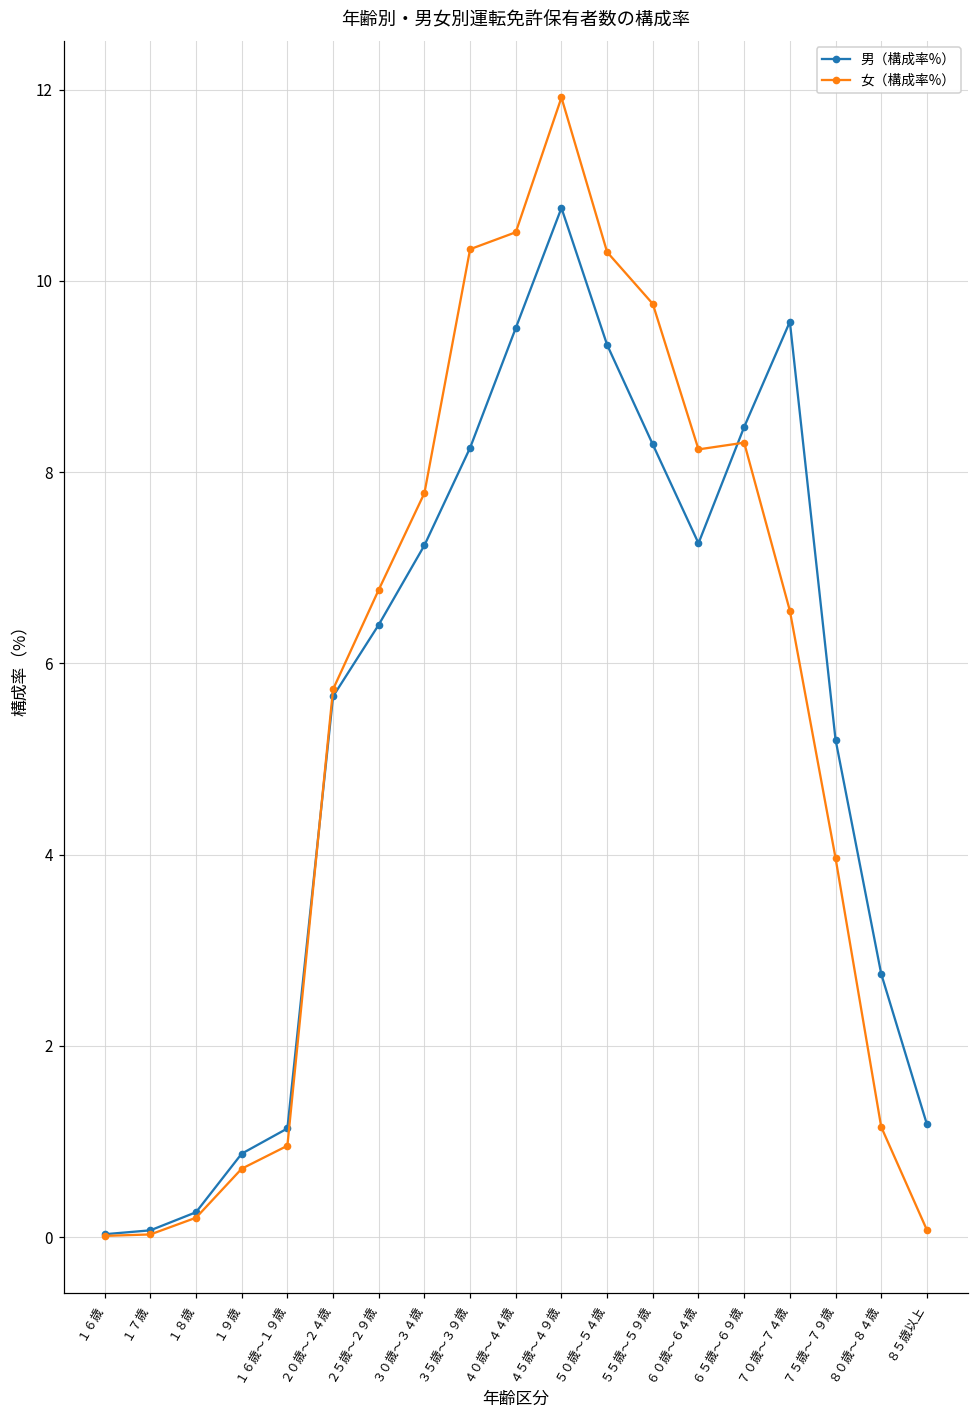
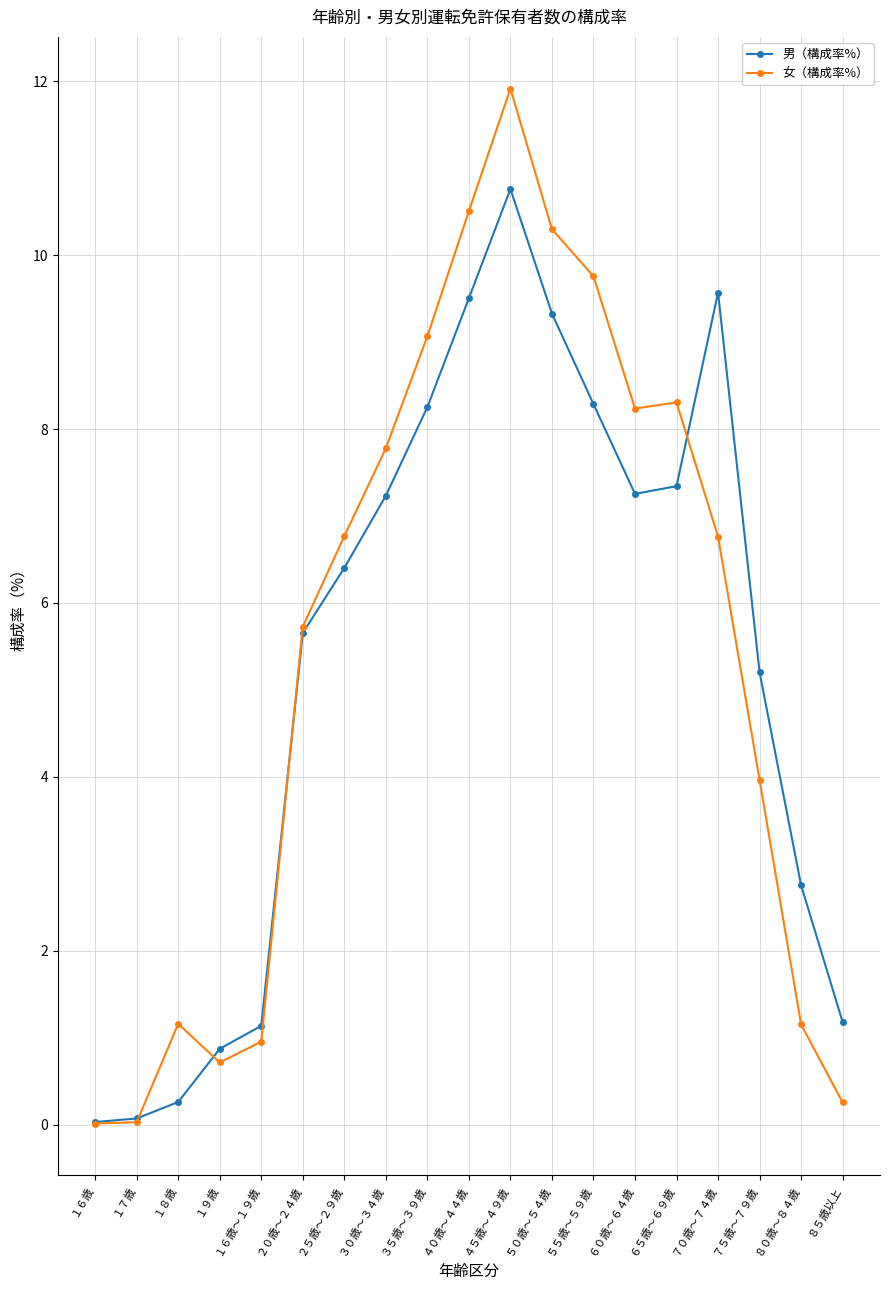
女（構成率%）, １８歳: 0.2 -> 1.2
女（構成率%）, ３５歳～３９歳: 10.3 -> 9.1
男（構成率%）, ６５歳～６９歳: 8.5 -> 7.3
女（構成率%）, ７０歳～７４歳: 6.5 -> 6.8
女（構成率%）, ８５歳以上: 0.1 -> 0.3
